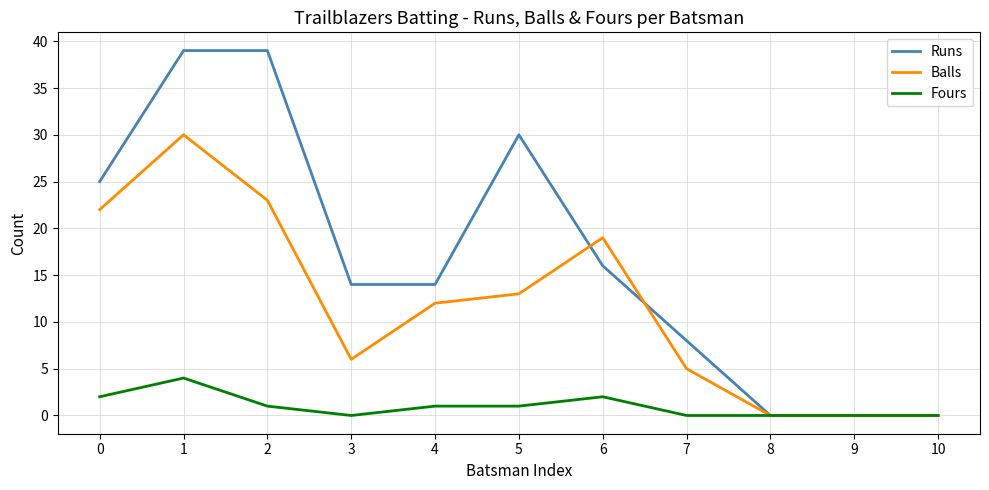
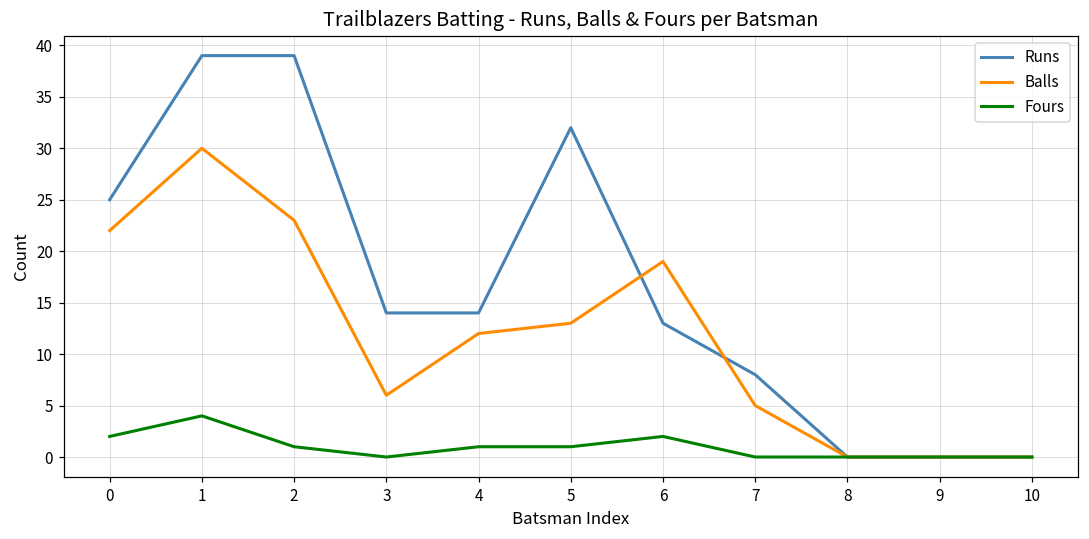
Runs, 5: 30 -> 32
Runs, 6: 16 -> 13
